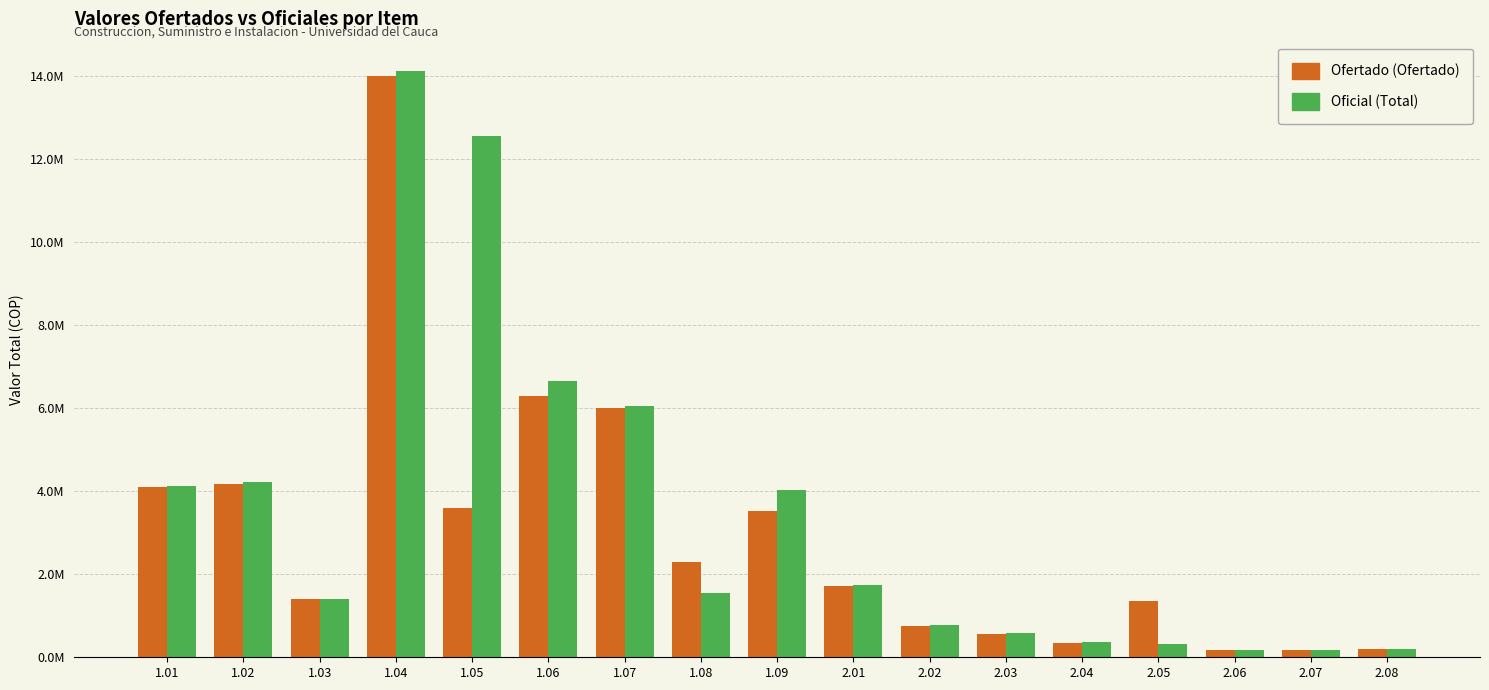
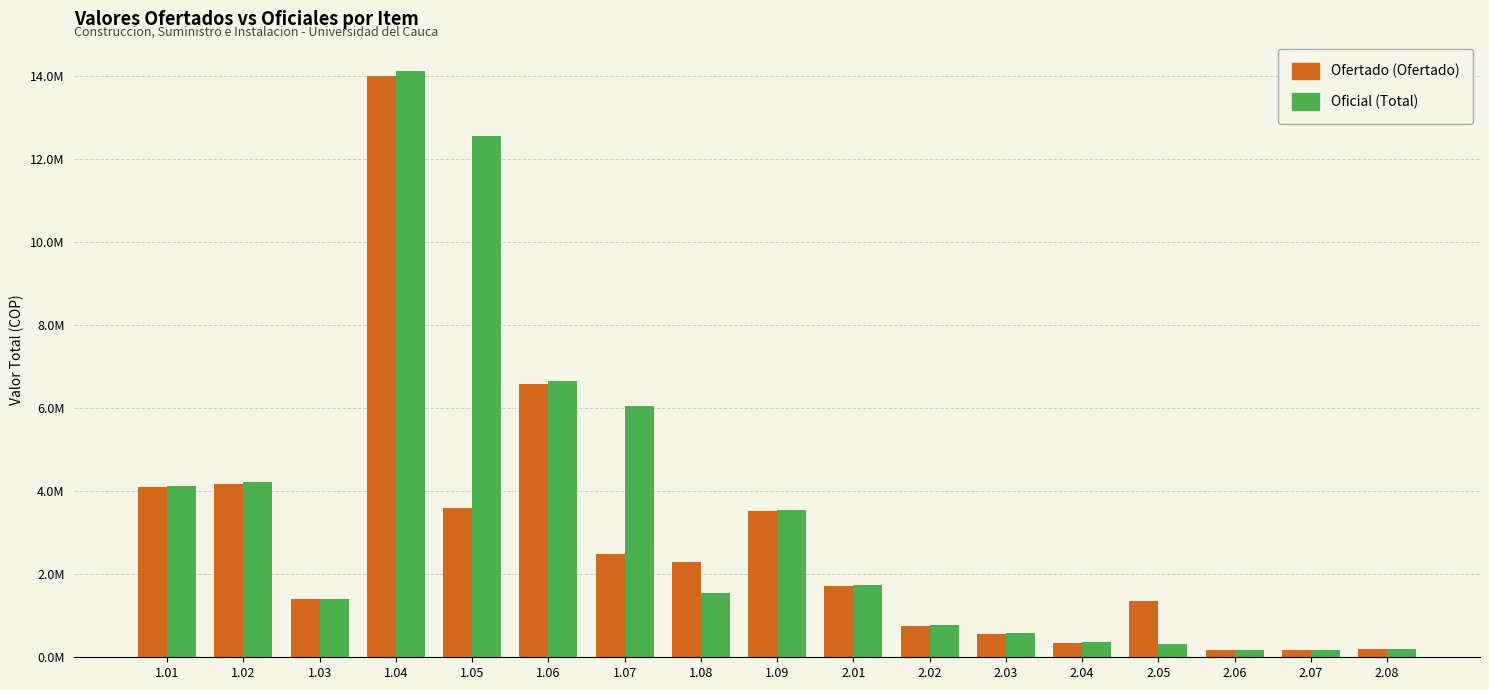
Ofertado (Ofertado), 1.06: 6300000 -> 6600000
Ofertado (Ofertado), 1.07: 6000000 -> 2500000
Oficial (Total), 1.09: 4000000 -> 3600000
